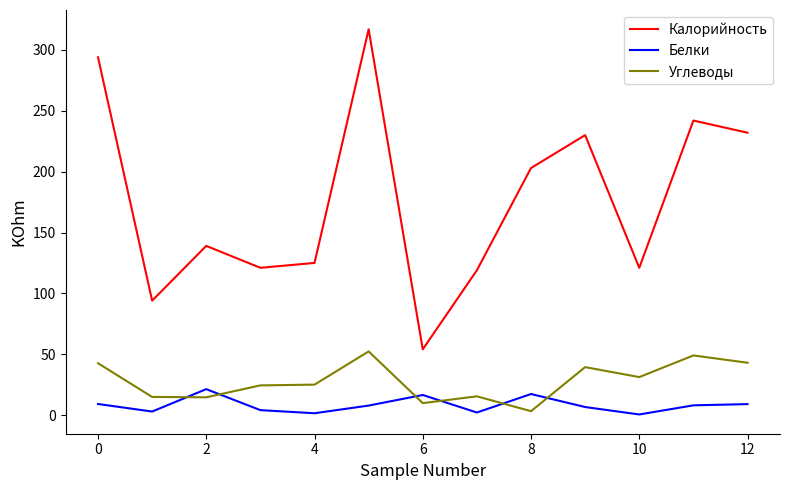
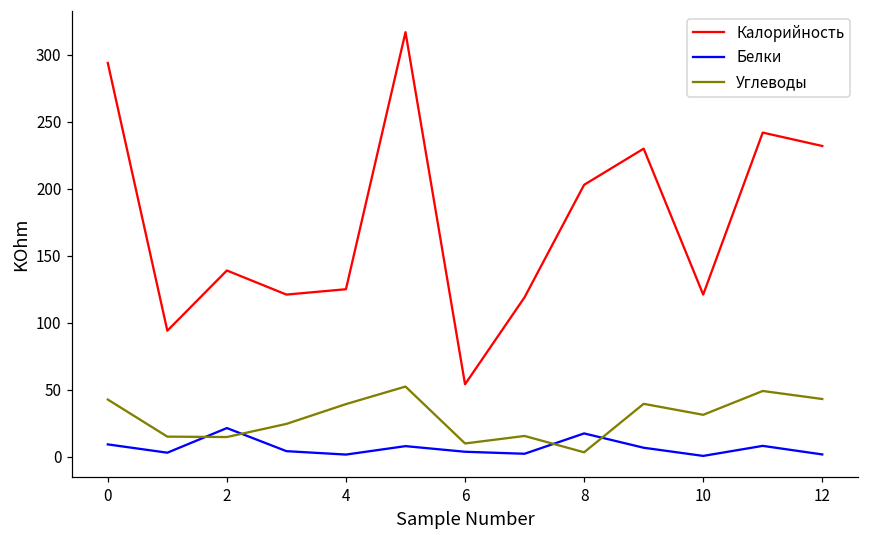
Углеводы, 4: 25 -> 39
Белки, 6: 17 -> 4
Белки, 12: 9 -> 2
